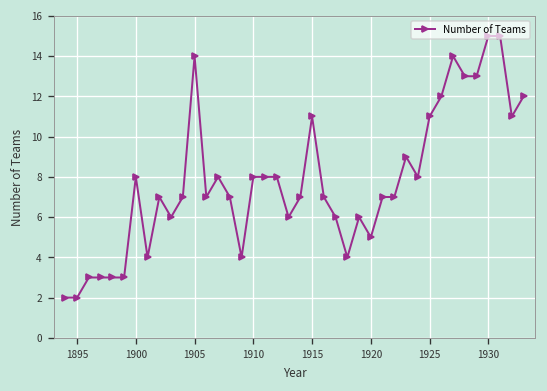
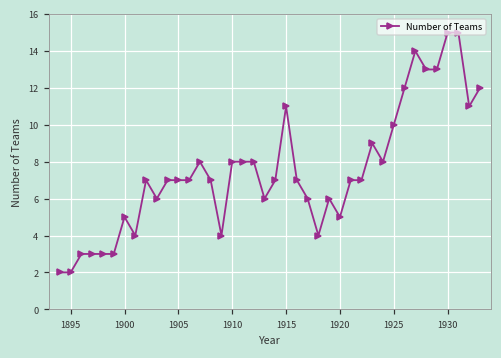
1900: 8 -> 5
1905: 14 -> 7
1925: 11 -> 10
